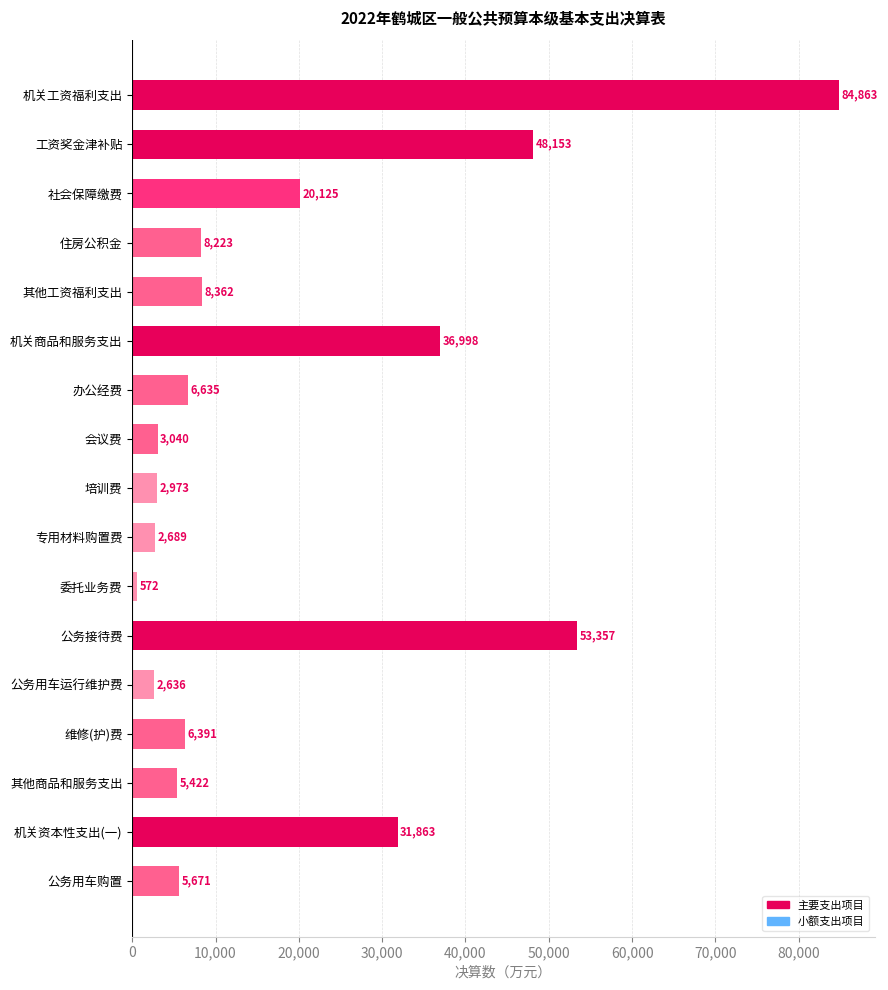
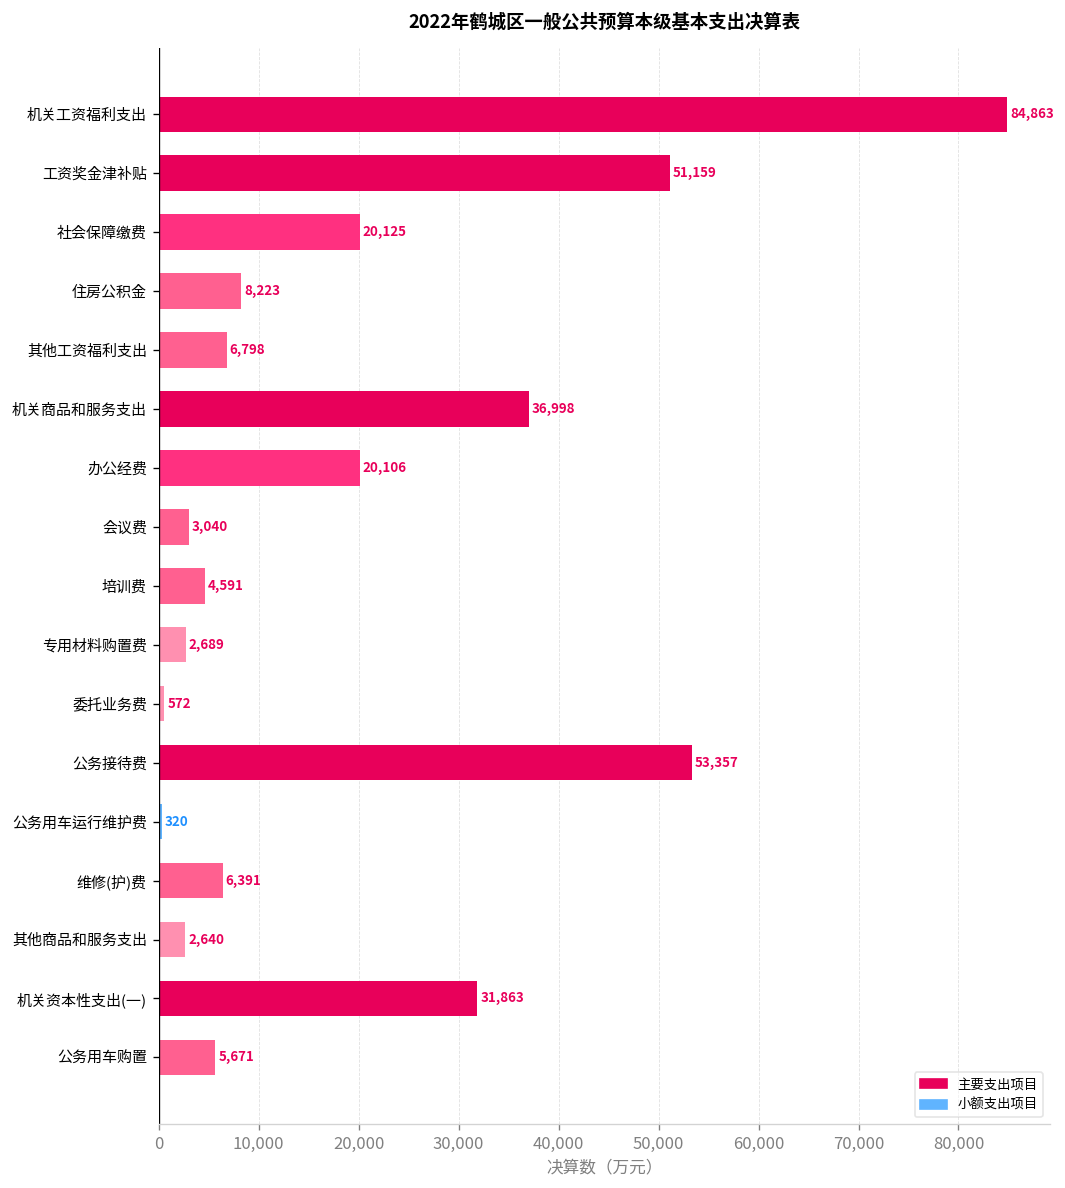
工资奖金津补贴: 48,153 -> 51,159
其他工资福利支出: 8,362 -> 6,798
办公经费: 6,635 -> 20,106
培训费: 2,973 -> 4,591
公务用车运行维护费: 2,636 -> 320
其他商品和服务支出: 5,422 -> 2,640
